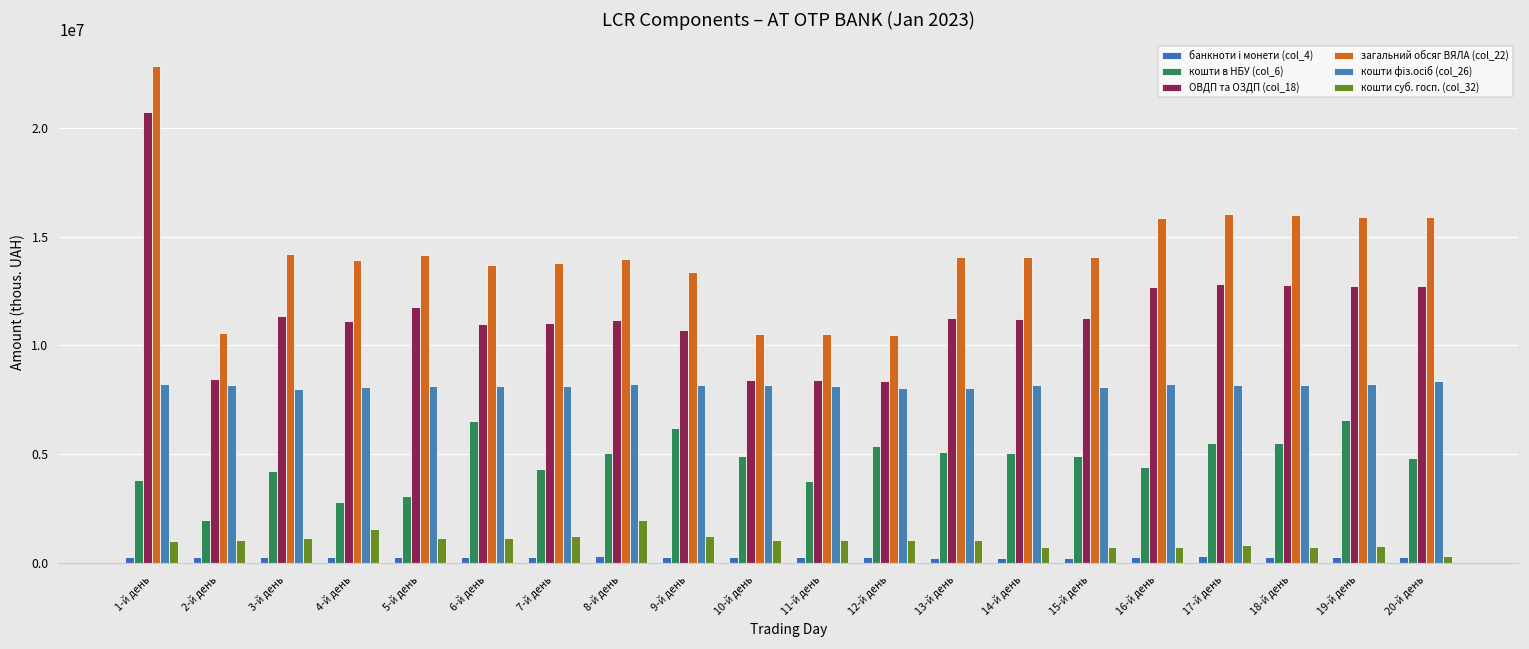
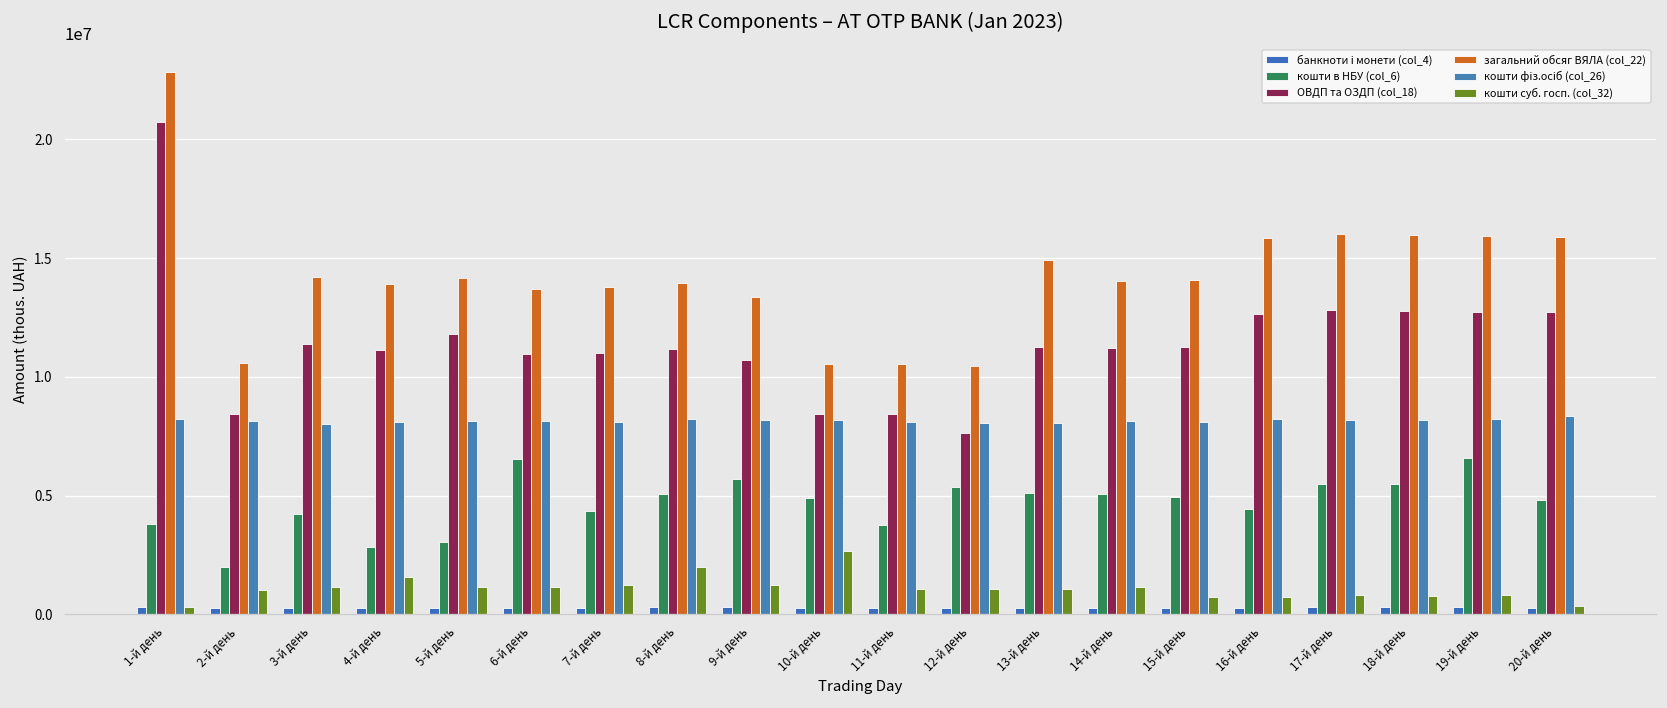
кошти суб. госп. (col_32), 1-й день: 1000000 -> 300000
кошти в НБУ (col_6), 9-й день: 6200000 -> 5700000
кошти суб. госп. (col_32), 10-й день: 1100000 -> 2700000
ОВДП та ОЗДП (col_18), 12-й день: 8400000 -> 7600000
загальний обсяг ВЯЛА (col_22), 13-й день: 14100000 -> 14900000
кошти суб. госп. (col_32), 14-й день: 700000 -> 1200000
